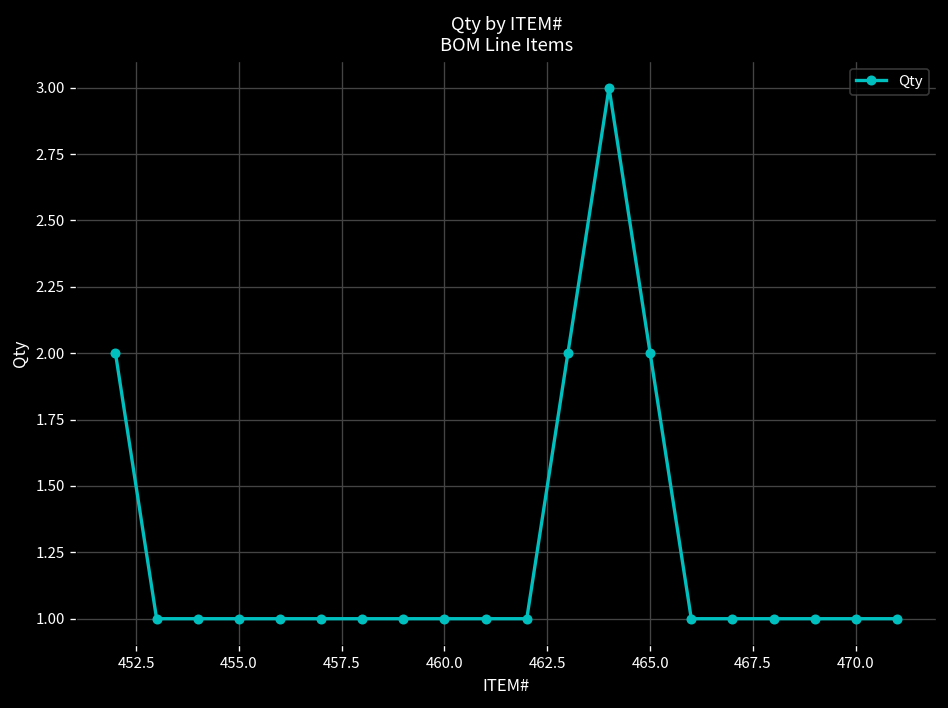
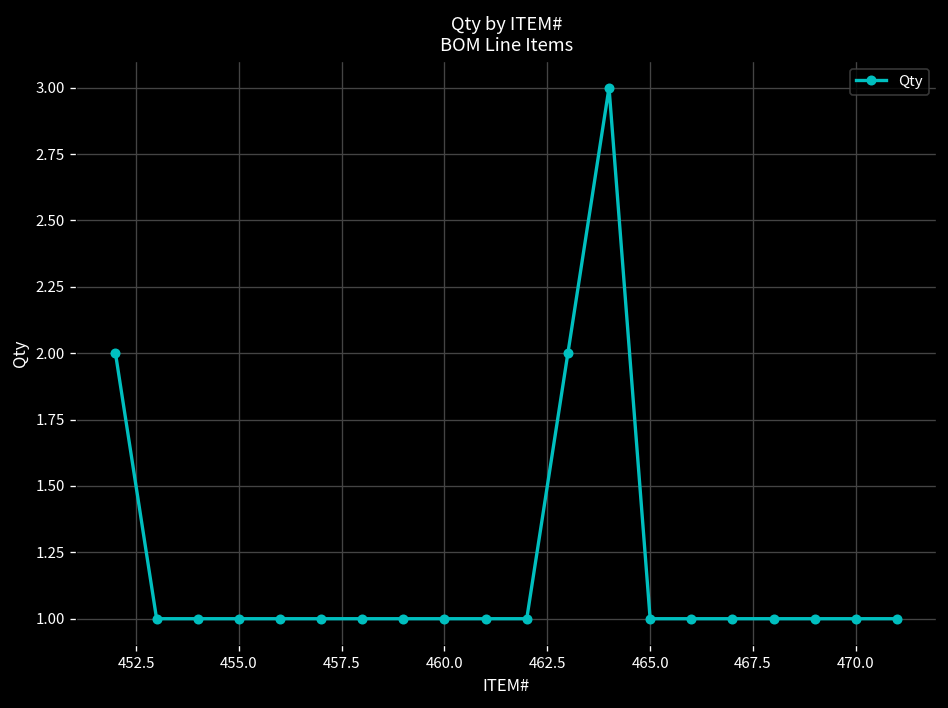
465.0: 2 -> 1
